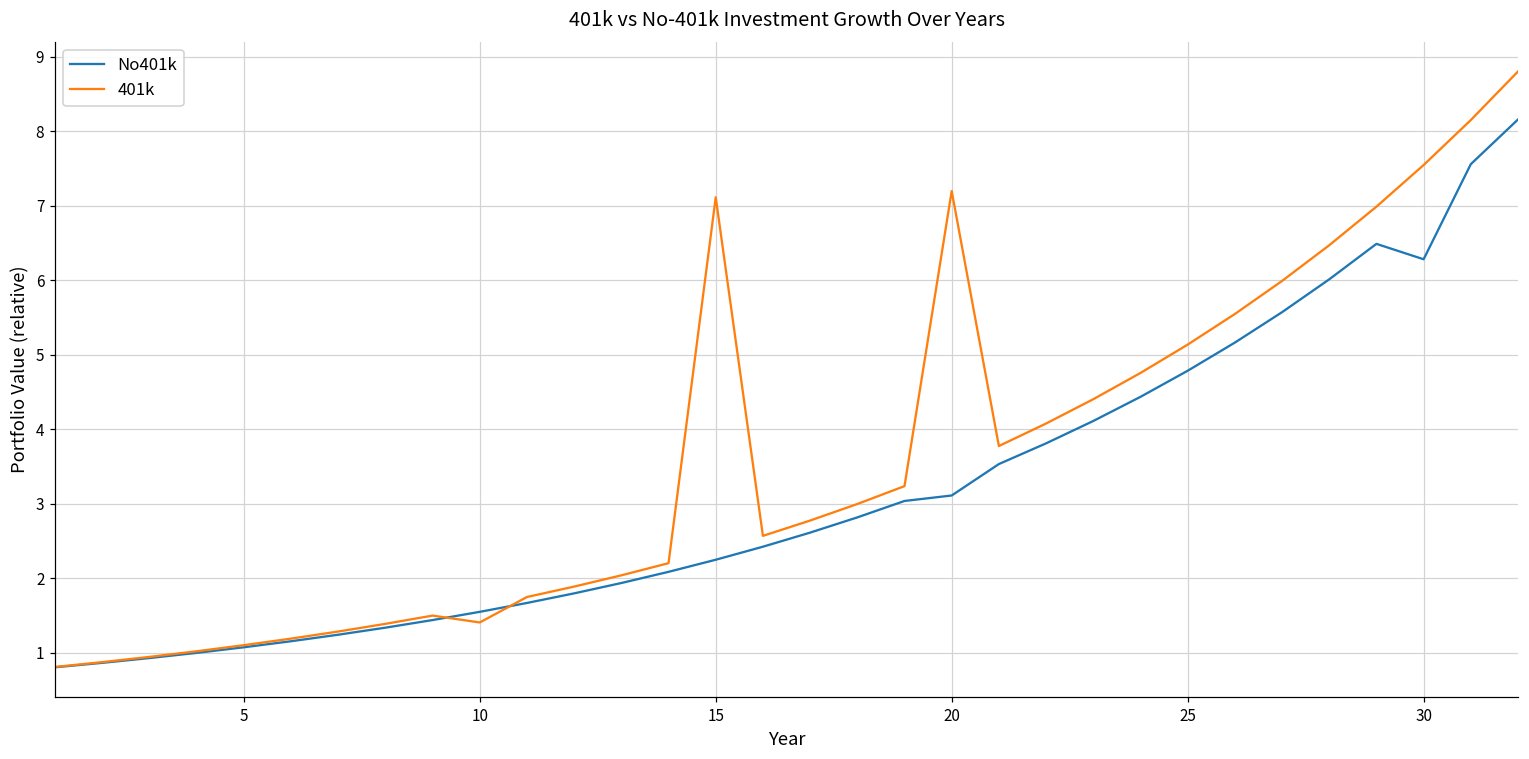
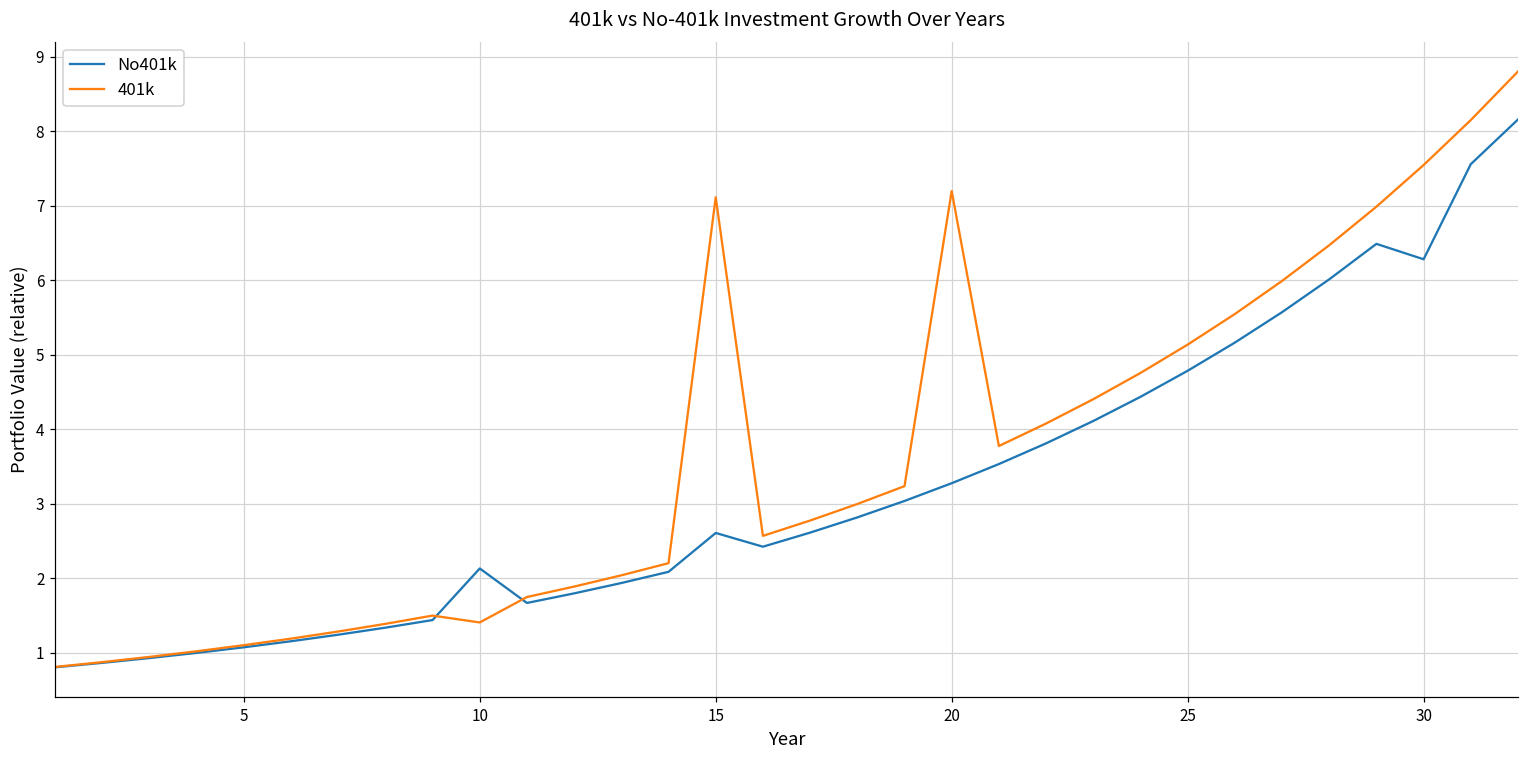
No401k, 10: 1.5 -> 2.1
No401k, 15: 2.2 -> 2.6
No401k, 20: 3.1 -> 3.3
